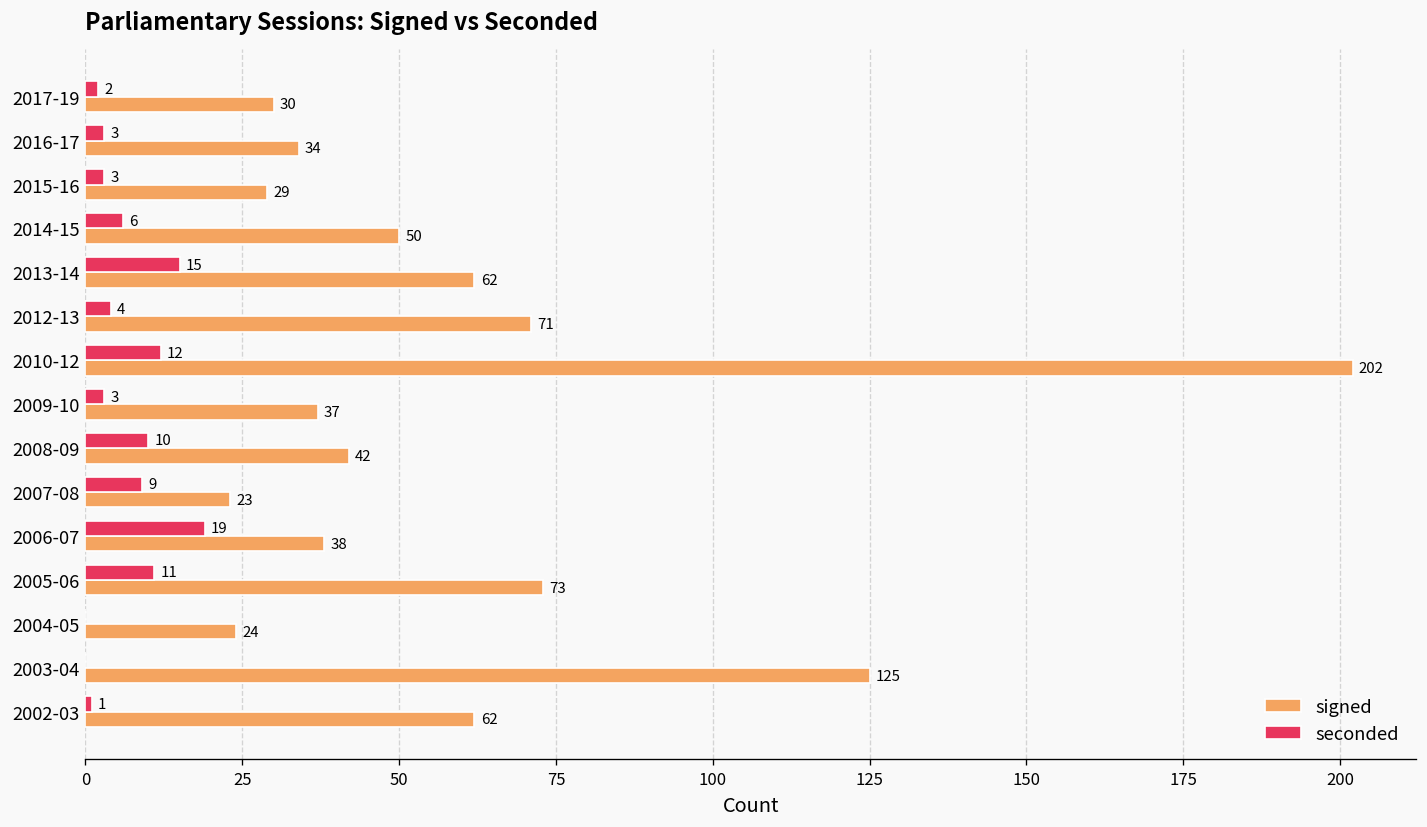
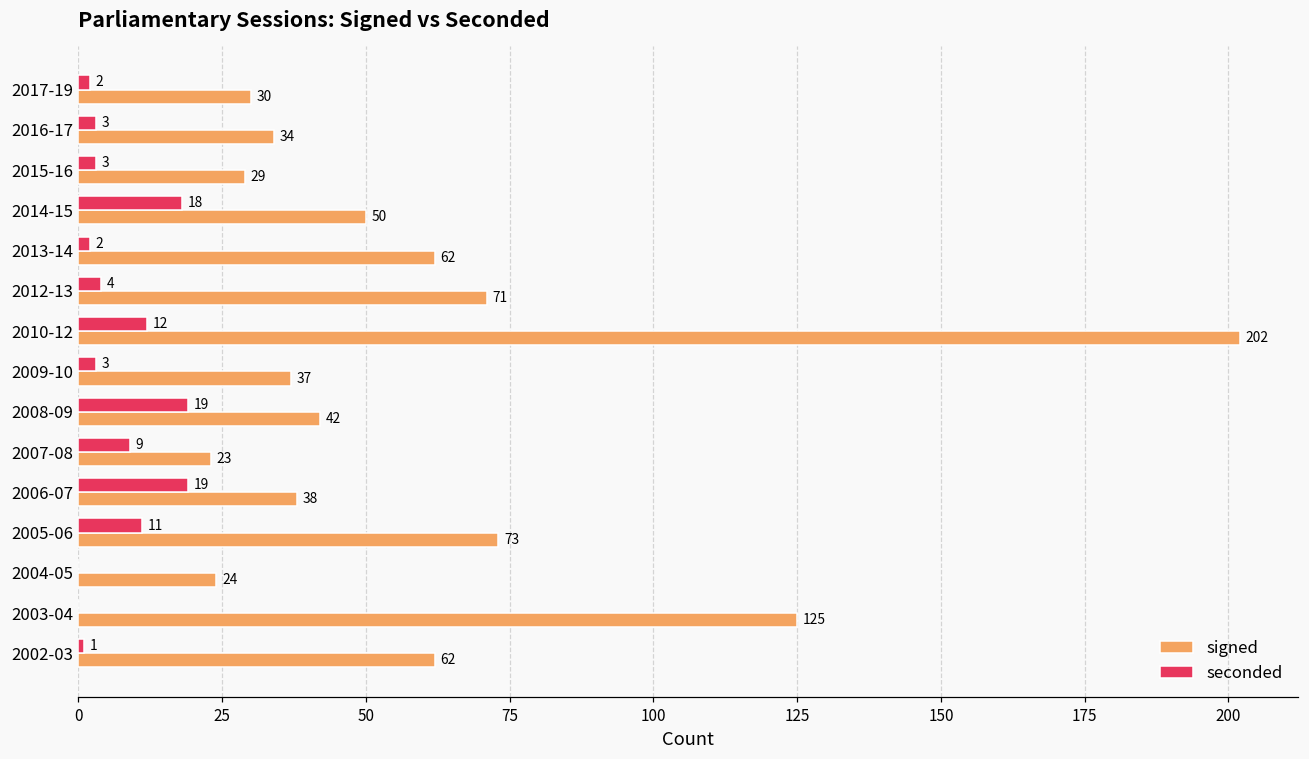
seconded, 2014-15: 6 -> 18
seconded, 2013-14: 15 -> 2
seconded, 2008-09: 10 -> 19
